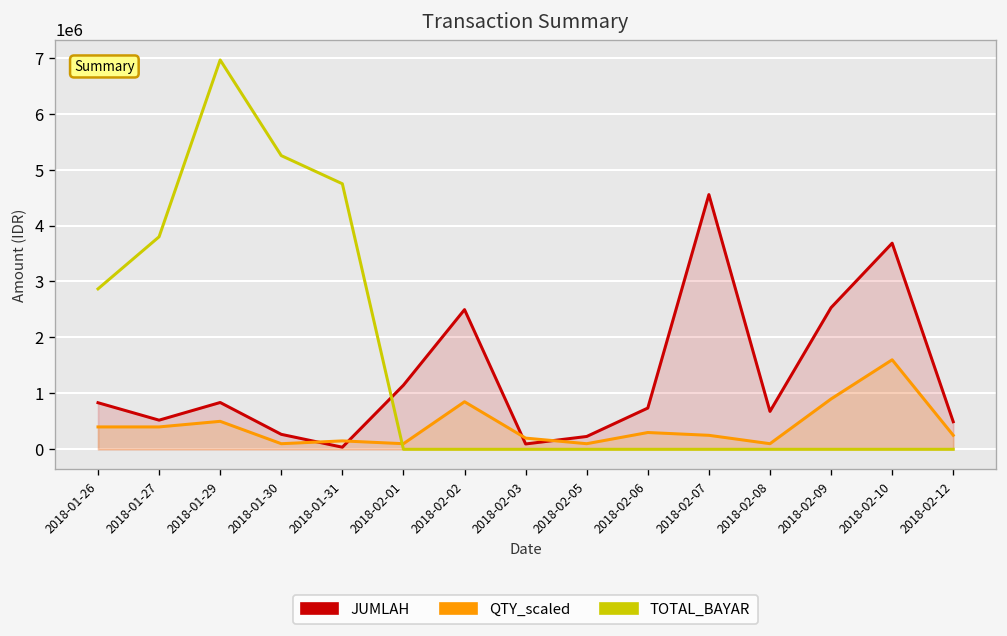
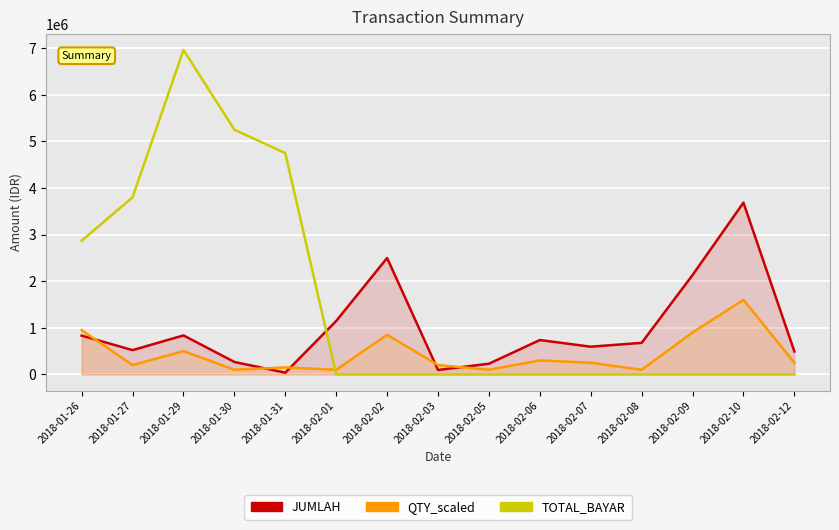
QTY_scaled, 2018-01-26: 400000 -> 1000000
QTY_scaled, 2018-01-27: 400000 -> 200000
JUMLAH, 2018-02-07: 4600000 -> 600000
JUMLAH, 2018-02-09: 2500000 -> 2100000
